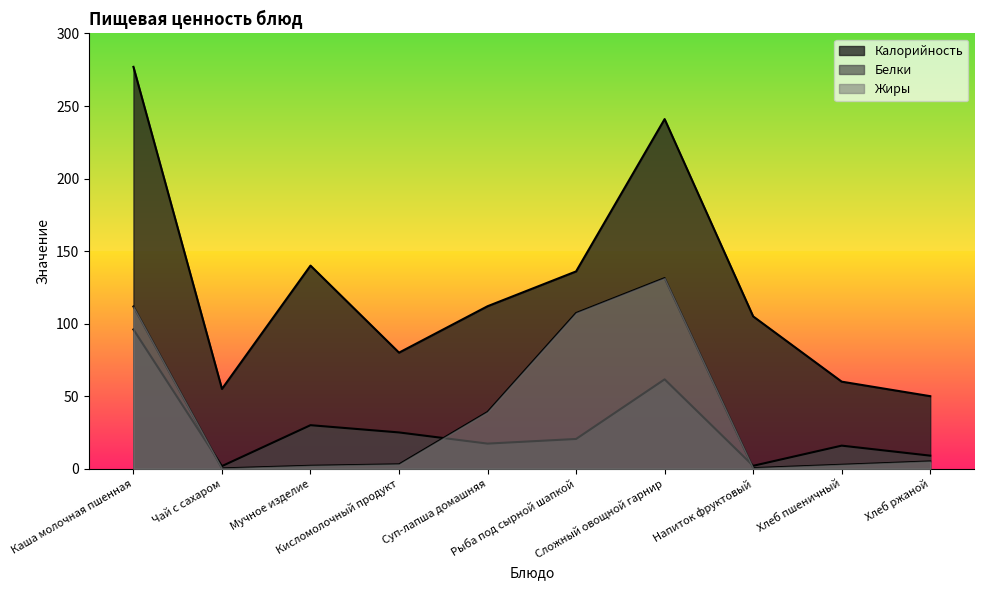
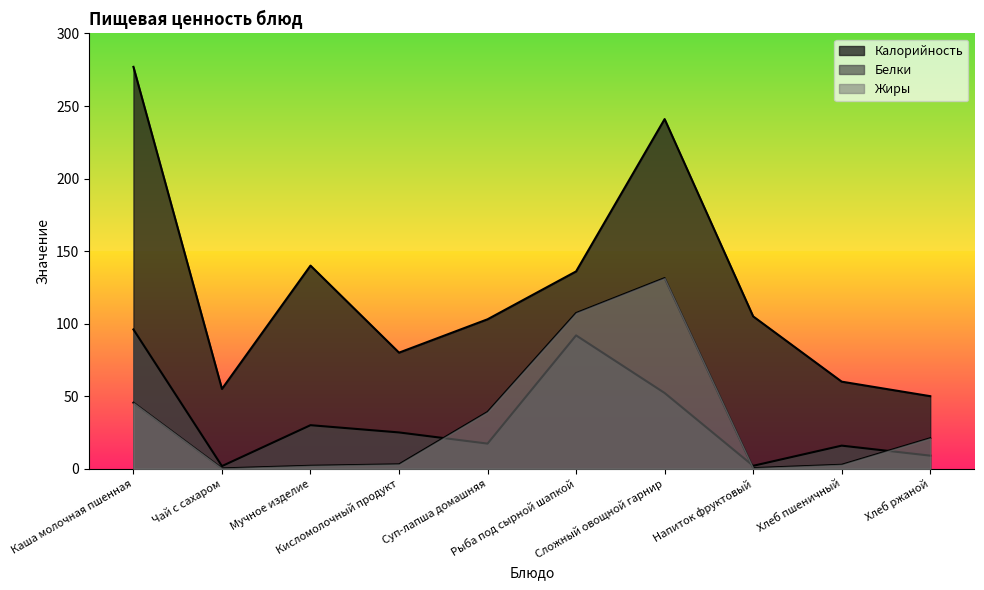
Жиры, Каша молочная пшенная: 112 -> 46
Калорийность, Суп-лапша домашняя: 112 -> 103
Белки, Рыба под сырной шапкой: 21 -> 92
Белки, Сложный овощной гарнир: 62 -> 52
Жиры, Хлеб ржаной: 5 -> 21
